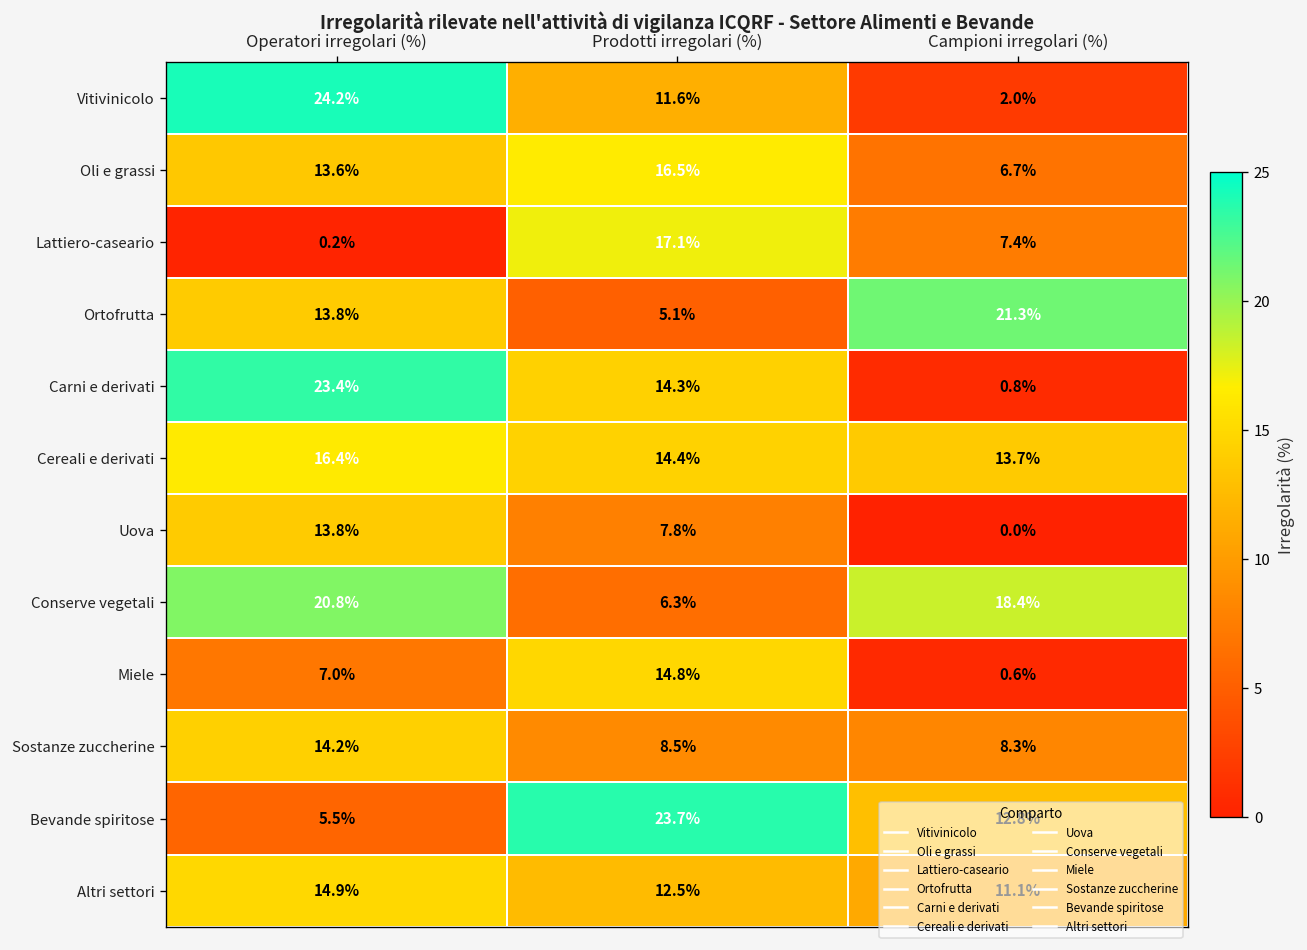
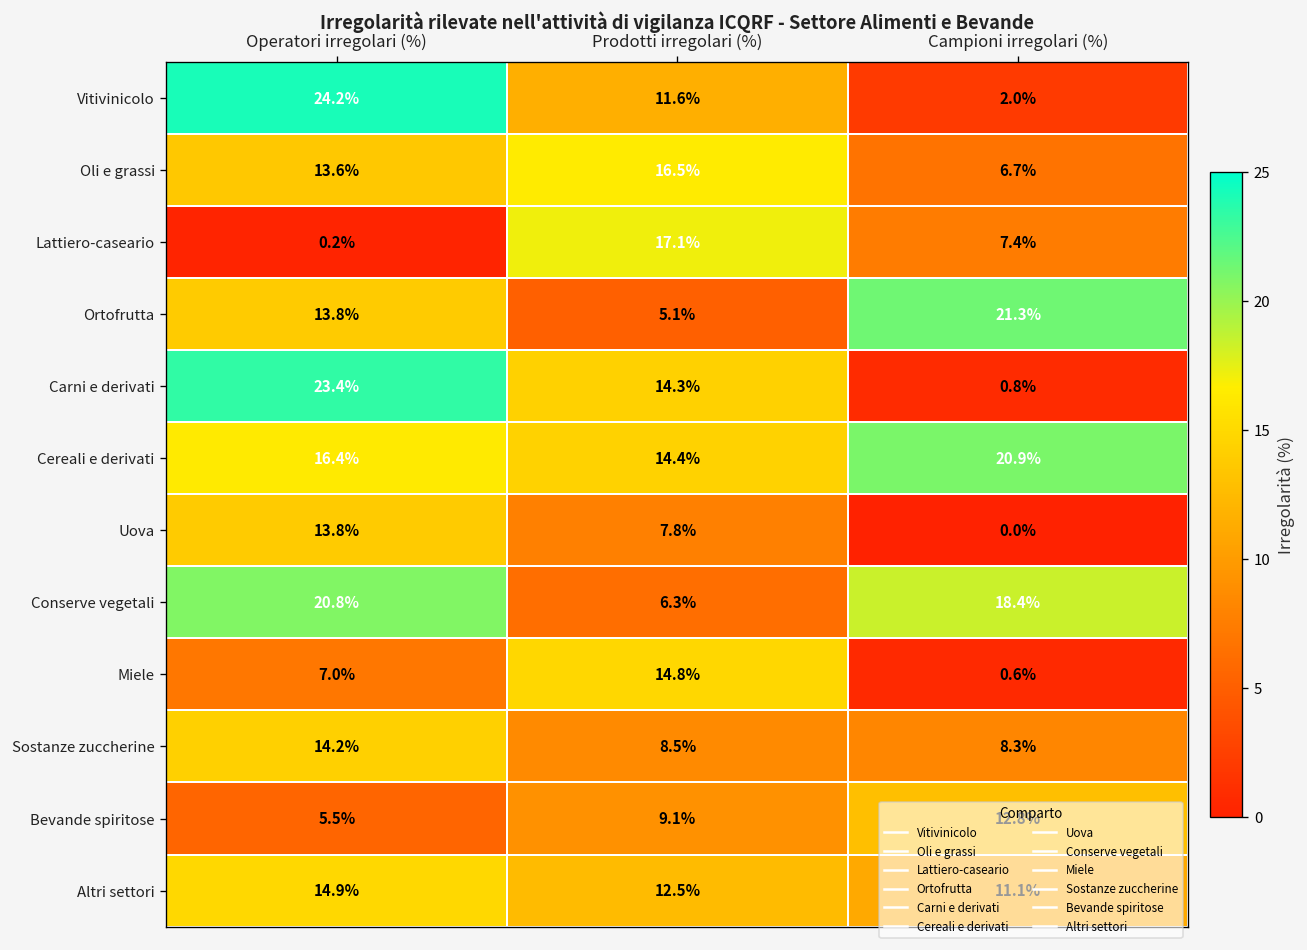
Cereali e derivati, Campioni irregolari (%): 13.7% -> 20.9%
Bevande spiritose, Prodotti irregolari (%): 23.7% -> 9.1%
